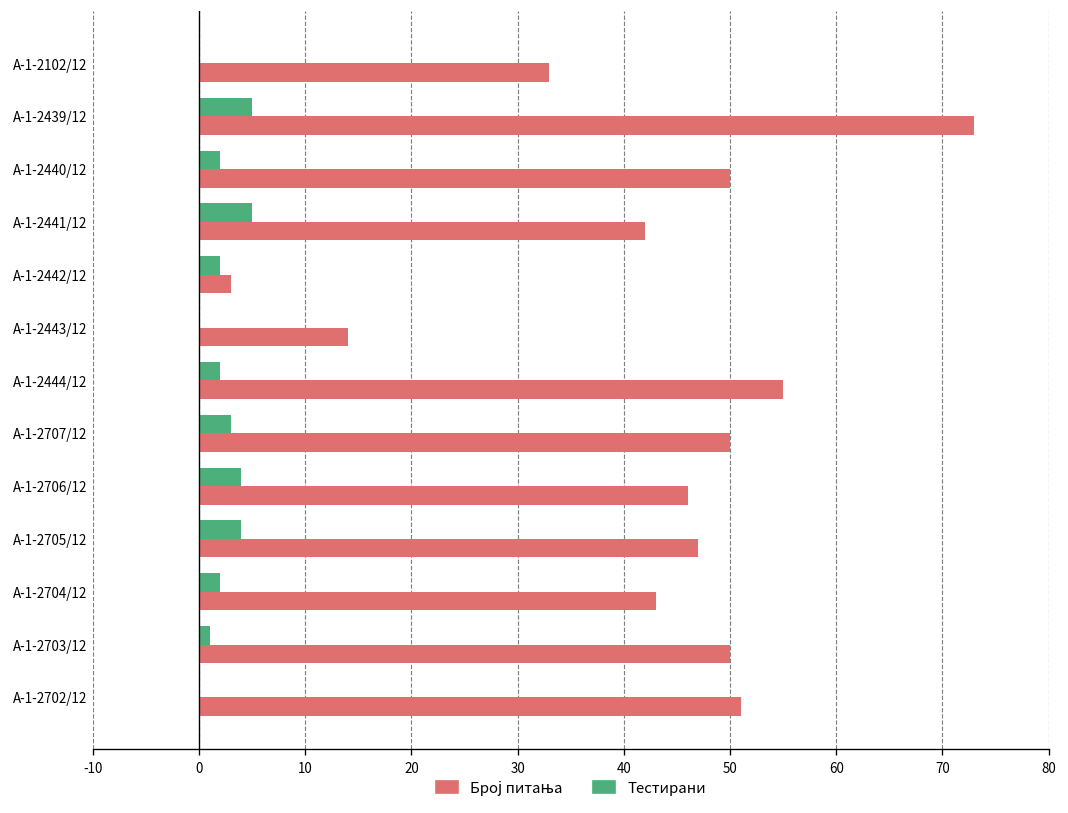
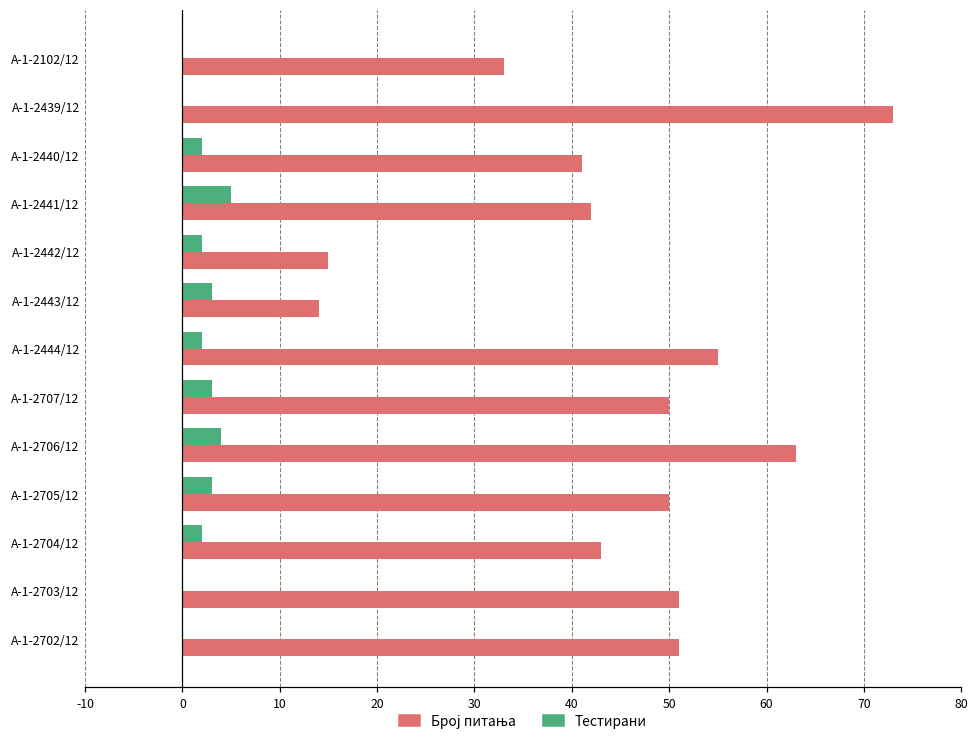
Тестирани, A-1-2439/12: 5 -> 0
Број питања, А-1-2440/12: 50 -> 41
Број питања, А-1-2442/12: 3 -> 15
Тестирани, А-1-2443/12: 0 -> 3
Број питања, А-1-2706/12: 46 -> 63
Тестирани, А-1-2705/12: 4 -> 3
Број питања, А-1-2705/12: 47 -> 50
Тестирани, А-1-2703/12: 1 -> 0
Број питања, А-1-2703/12: 50 -> 51
